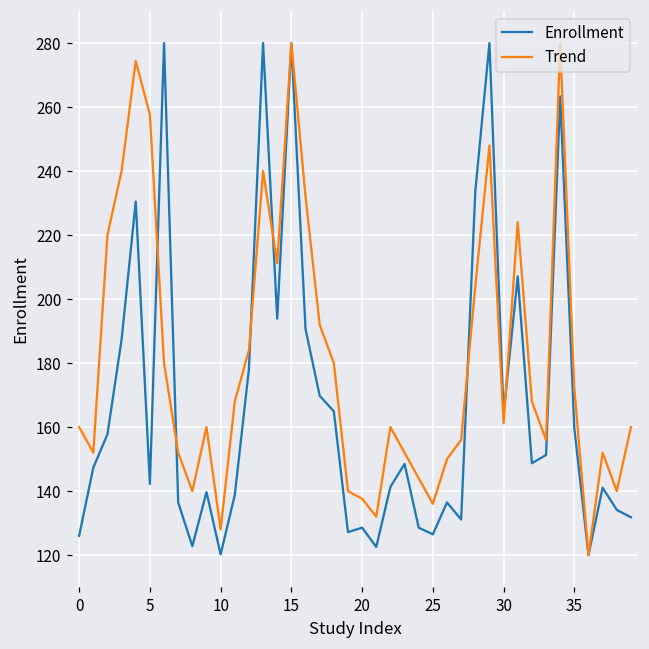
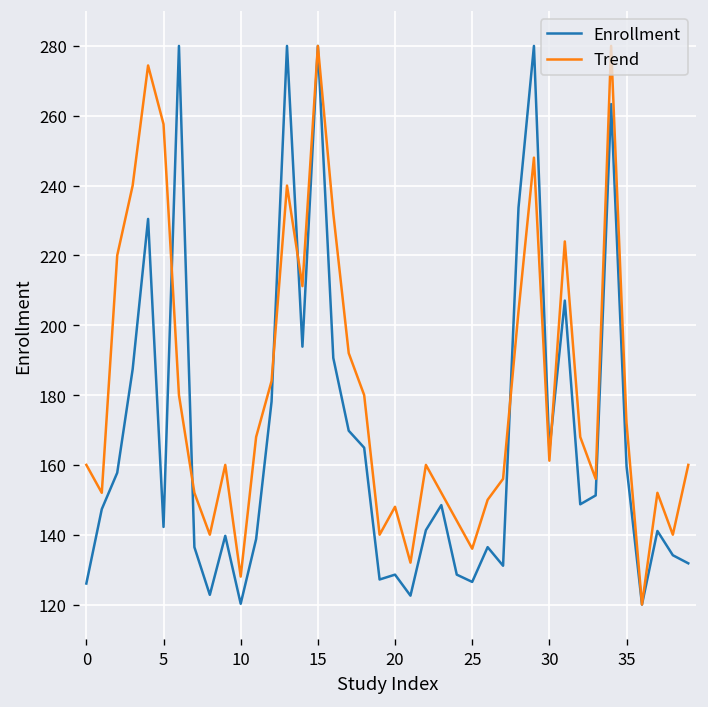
Trend, 20: 138 -> 148
